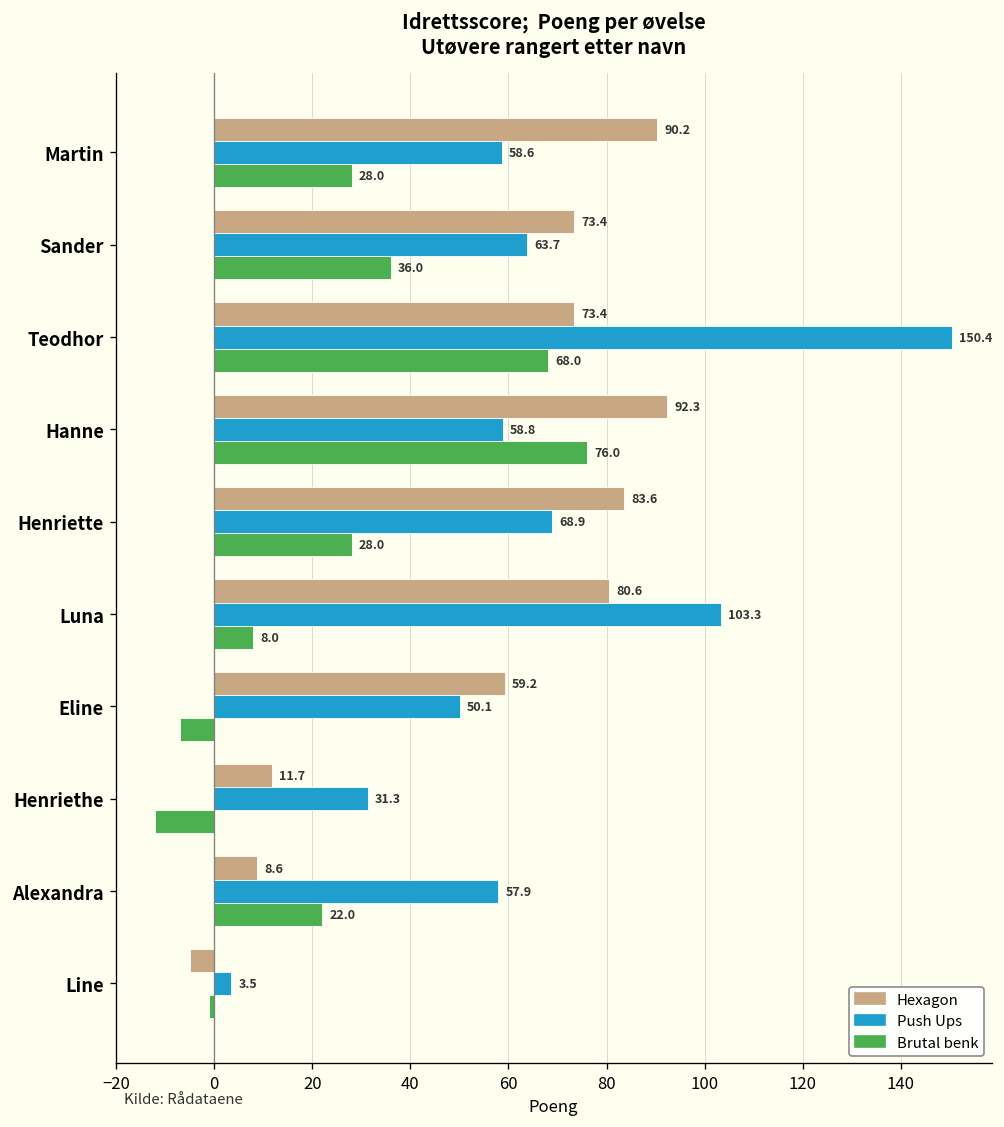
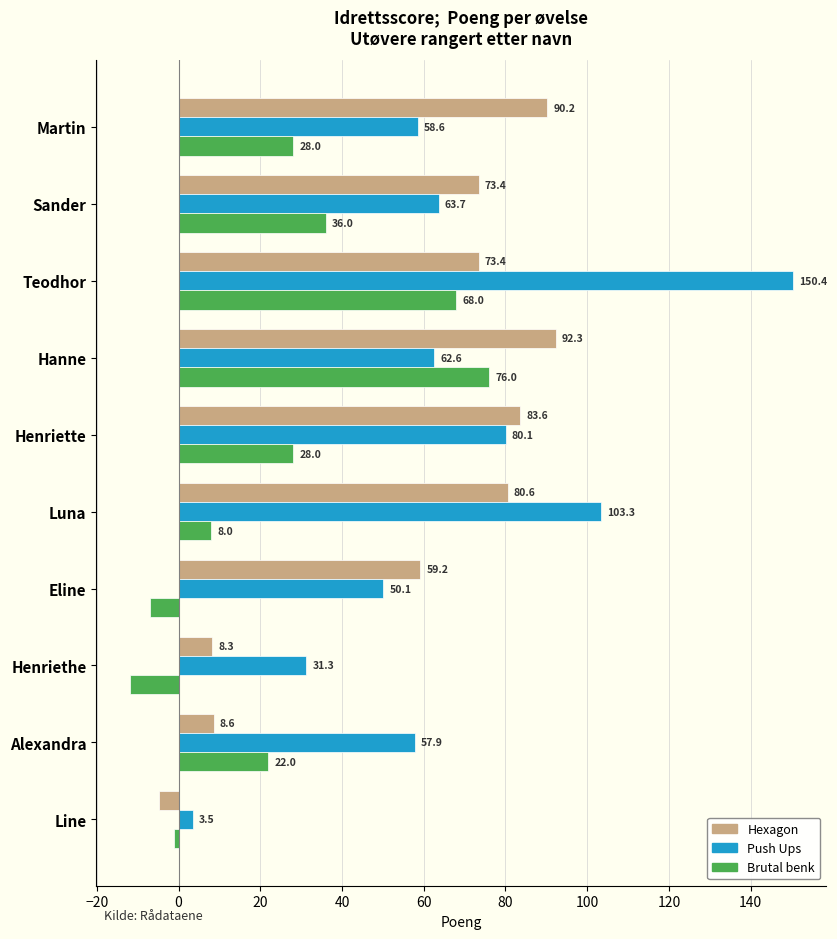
Push Ups, Hanne: 58.8 -> 62.6
Push Ups, Henriette: 68.9 -> 80.1
Hexagon, Henriethe: 11.7 -> 8.3
